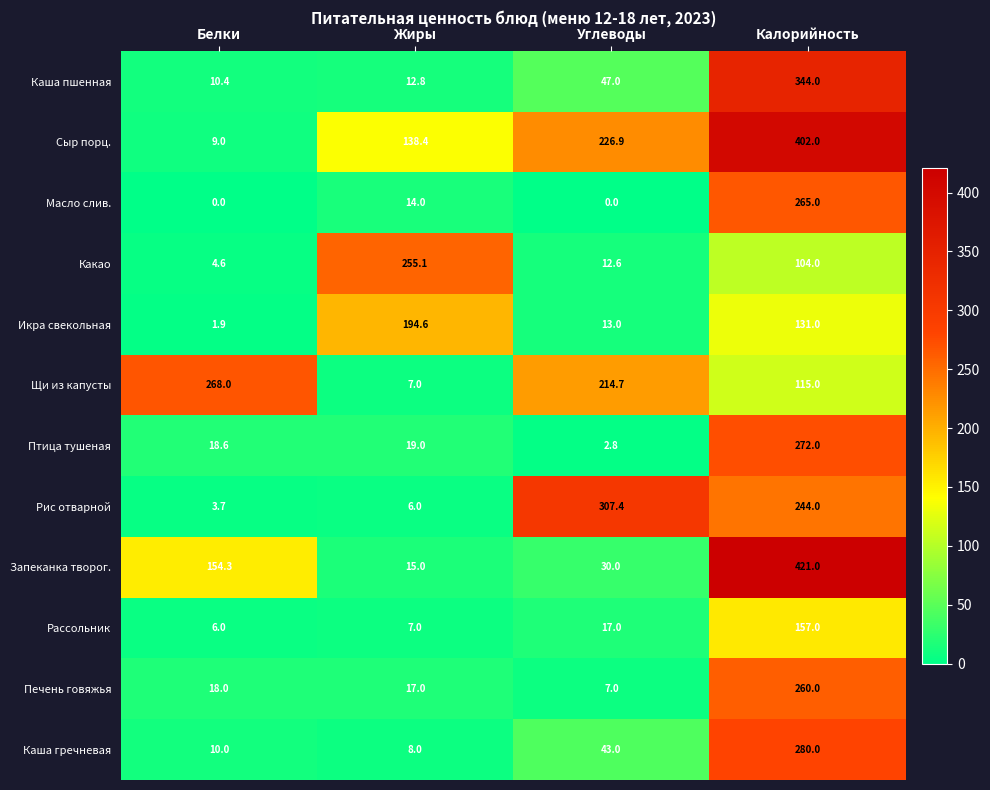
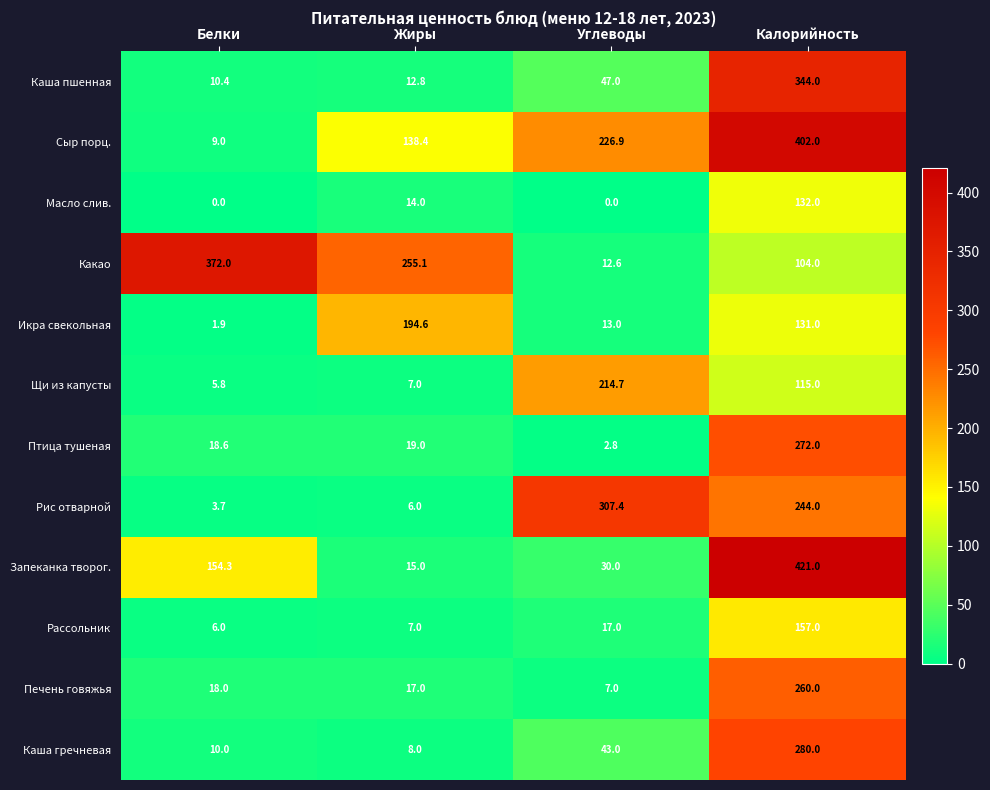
Масло слив., Калорийность: 265.0 -> 132.0
Какао, Белки: 4.6 -> 372.0
Щи из капусты, Белки: 268.0 -> 5.8
